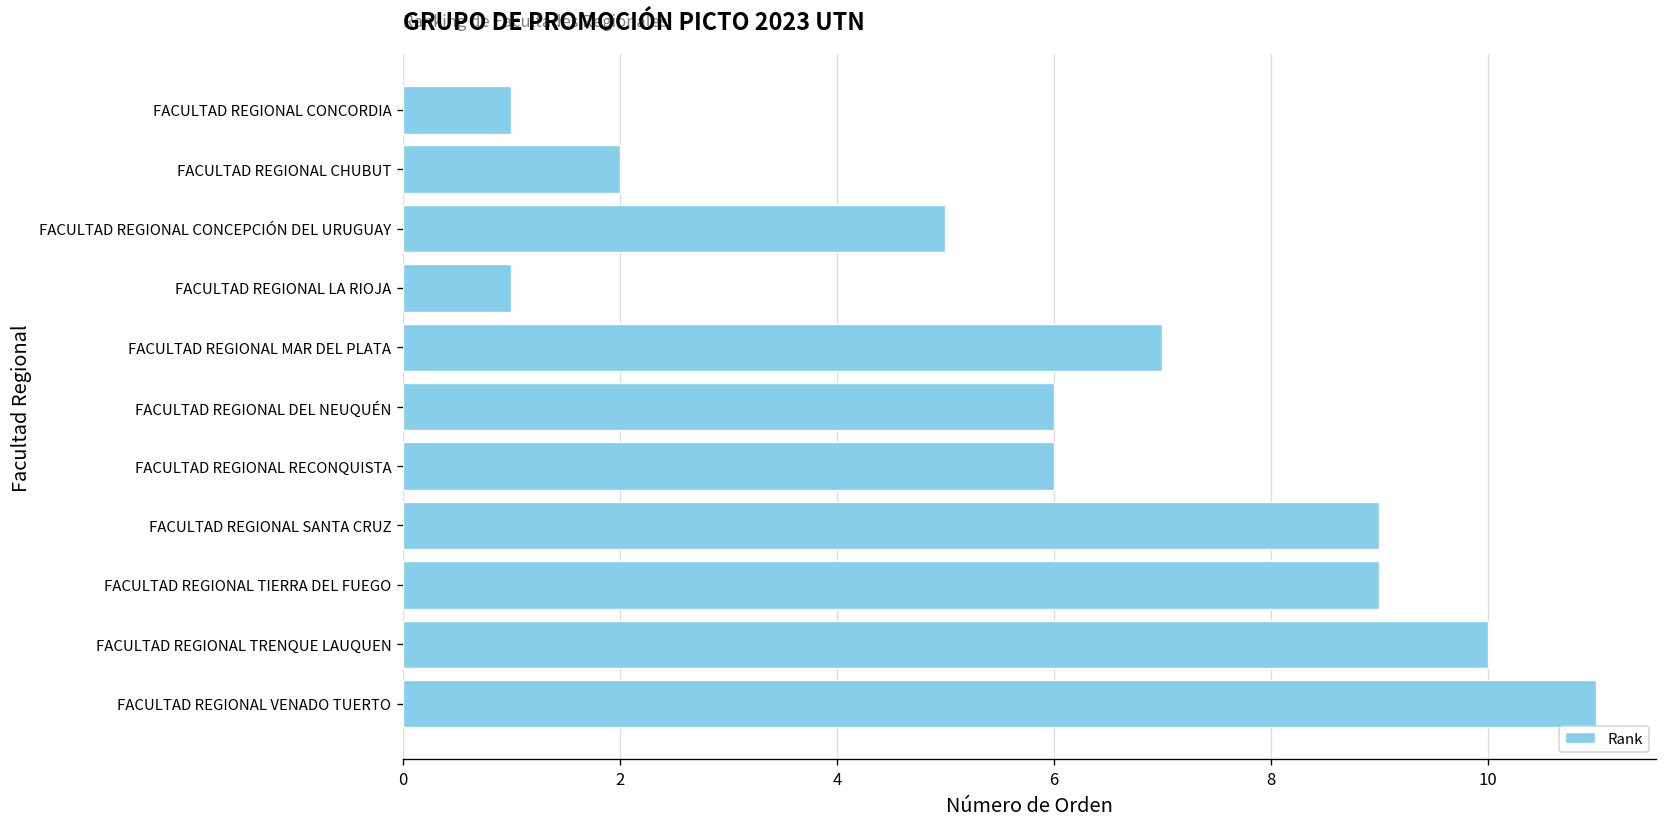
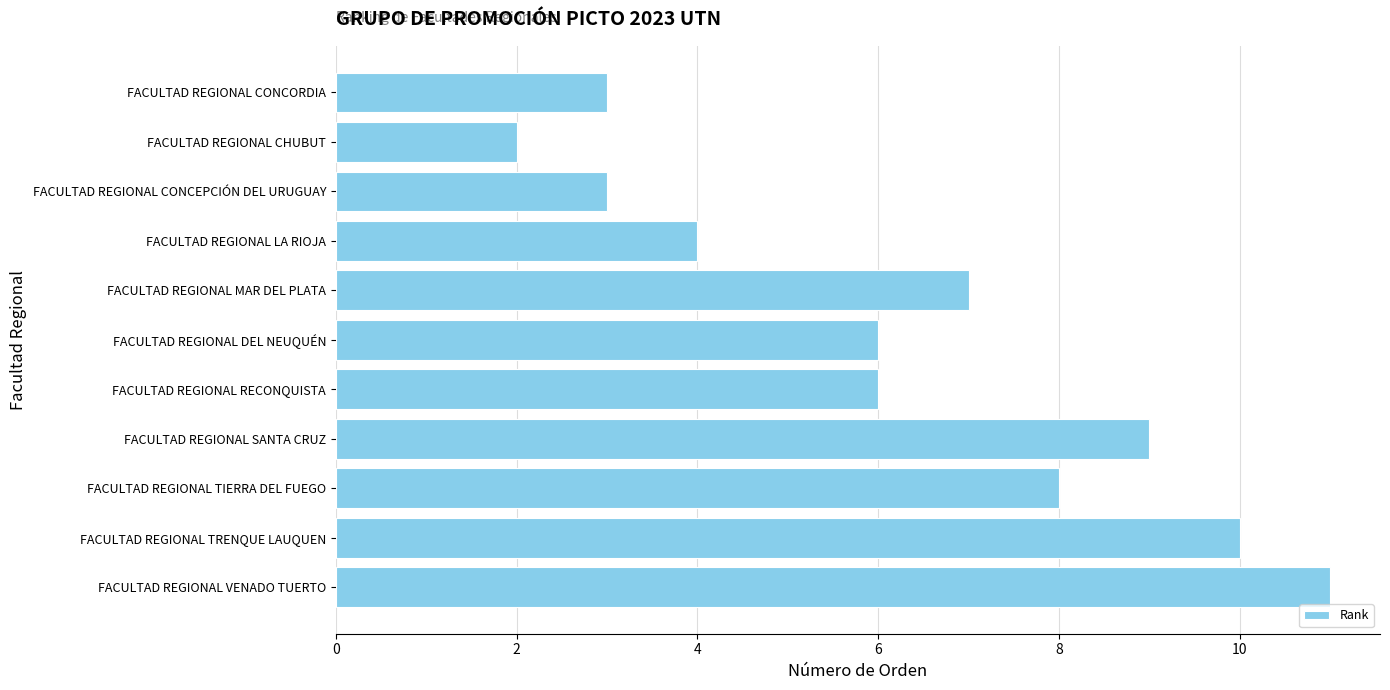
FACULTAD REGIONAL CONCORDIA: 1 -> 3
FACULTAD REGIONAL CONCEPCIÓN DEL URUGUAY: 5 -> 3
FACULTAD REGIONAL LA RIOJA: 1 -> 4
FACULTAD REGIONAL TIERRA DEL FUEGO: 9 -> 8
